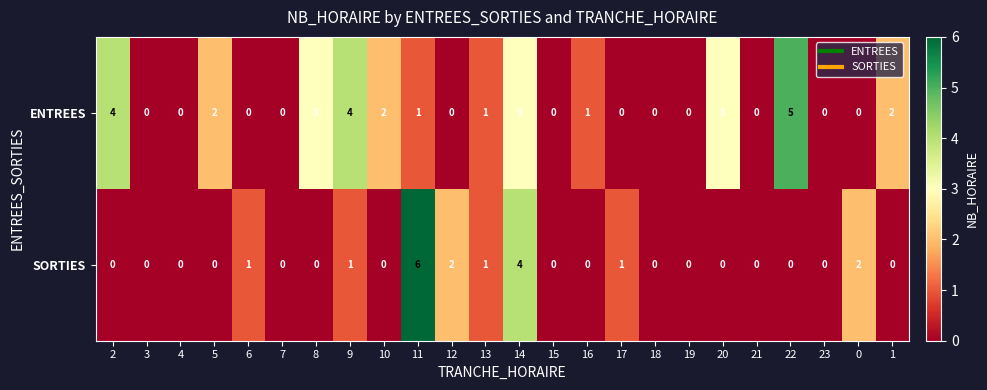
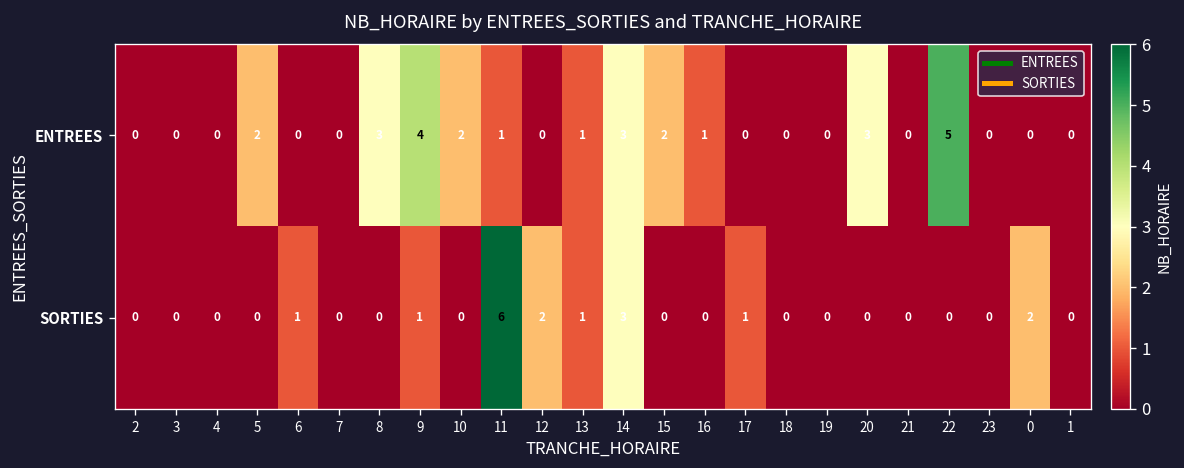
ENTREES, 2: 4 -> 0
ENTREES, 15: 0 -> 2
ENTREES, 1: 2 -> 0
SORTIES, 14: 4 -> 3
